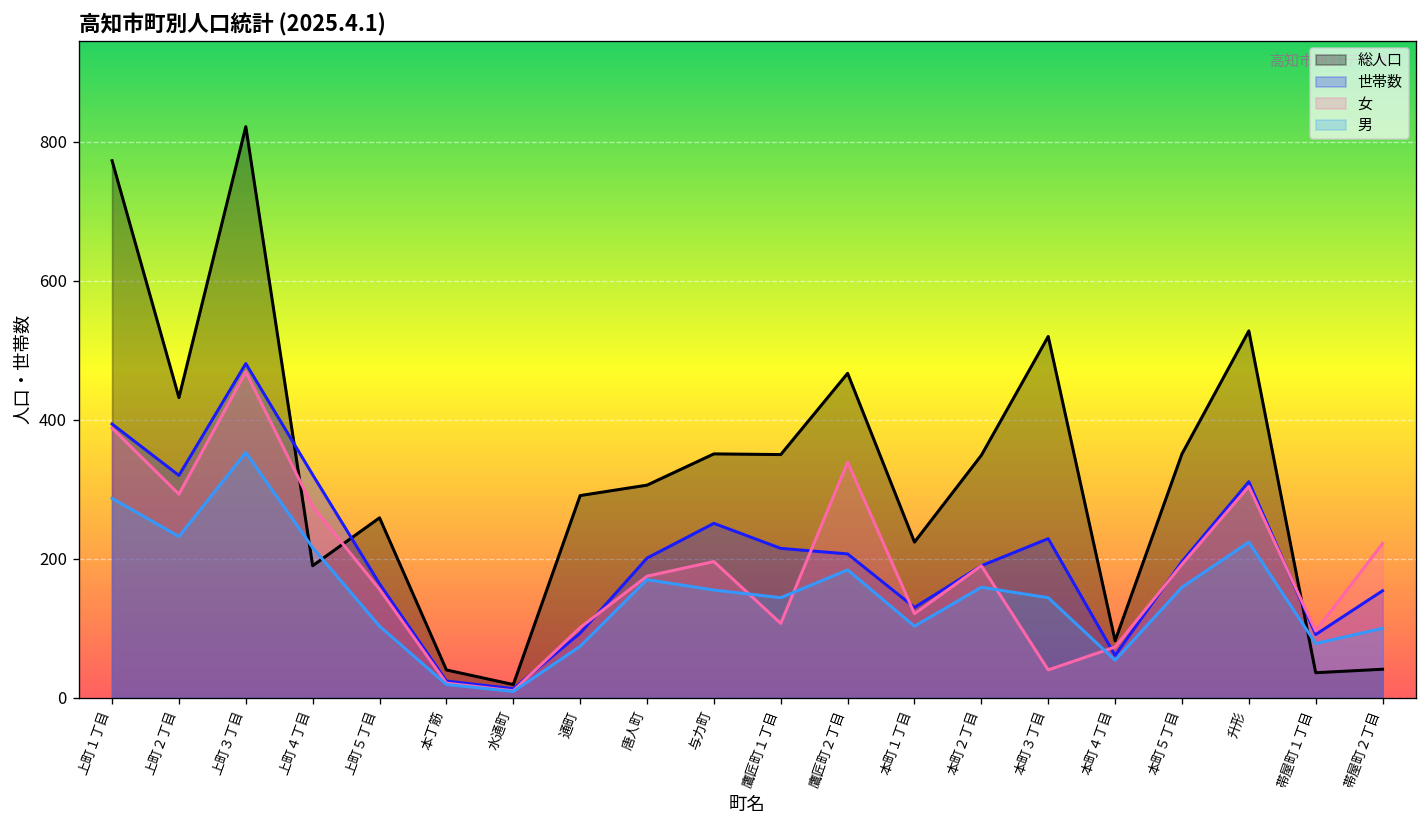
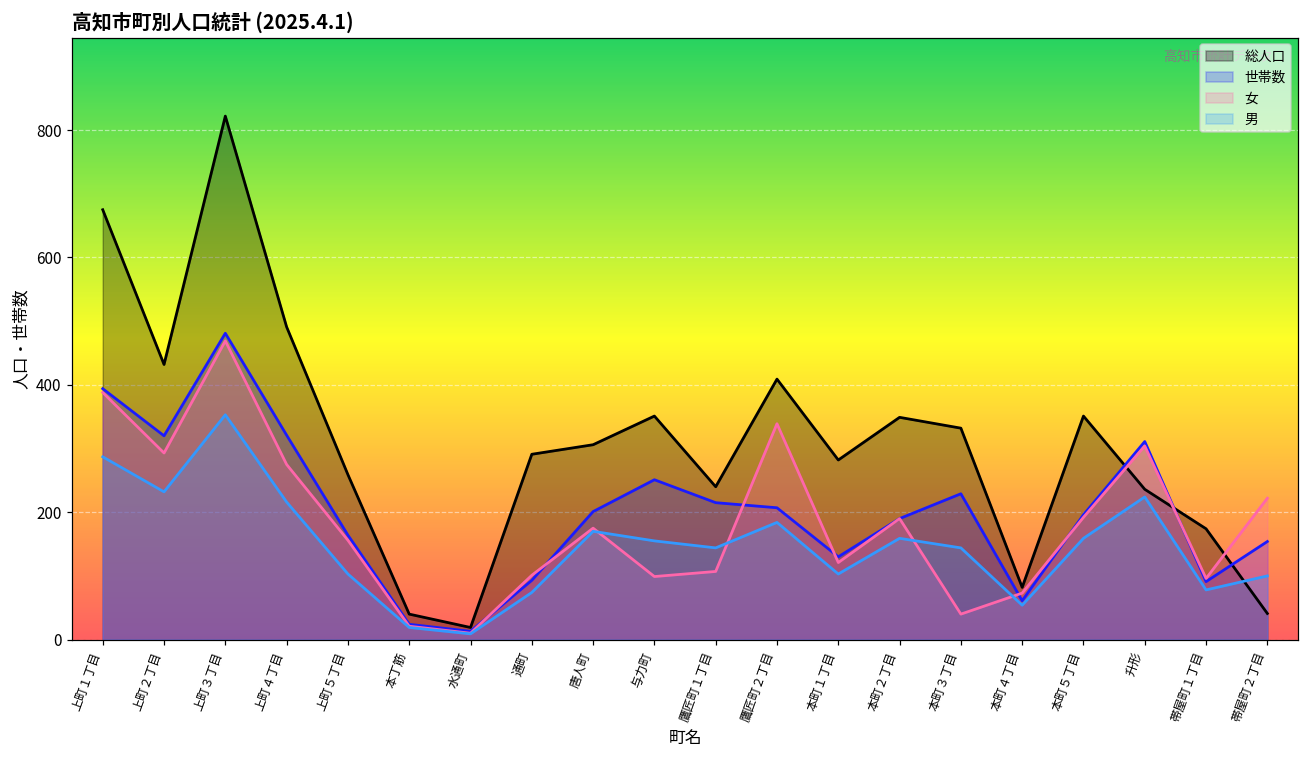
総人口, 上町１丁目: 770 -> 680
総人口, 上町４丁目: 190 -> 490
女, 与力町: 200 -> 100
総人口, 鷹匠町１丁目: 350 -> 240
総人口, 鷹匠町２丁目: 470 -> 410
総人口, 本町１丁目: 220 -> 280
総人口, 本町３丁目: 520 -> 330
総人口, 升形: 530 -> 240
総人口, 帯屋町１丁目: 40 -> 170
